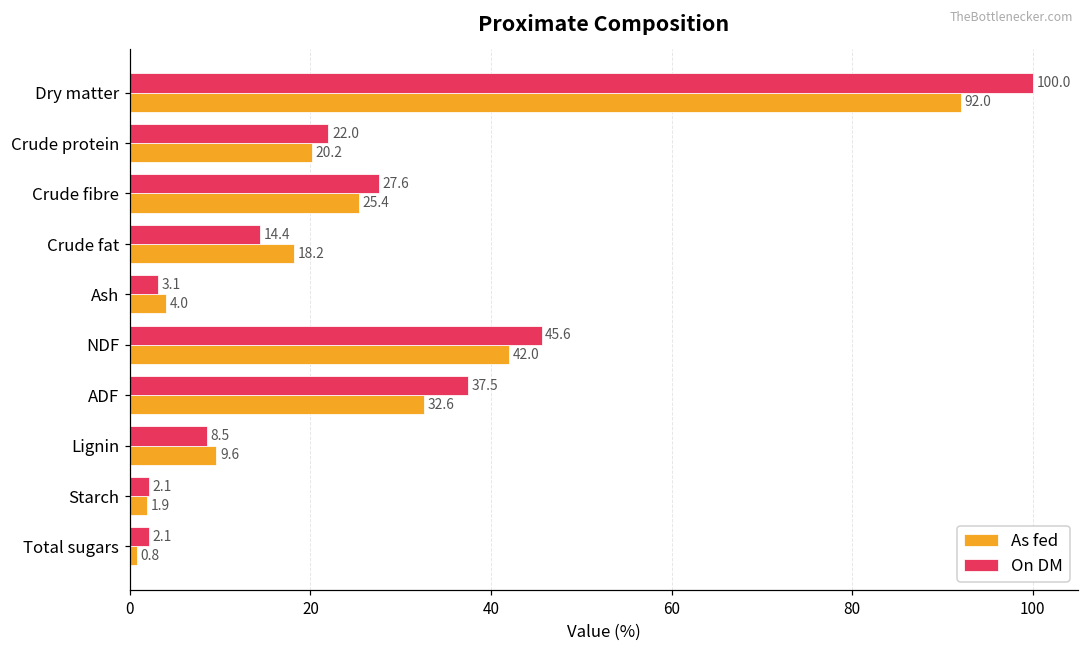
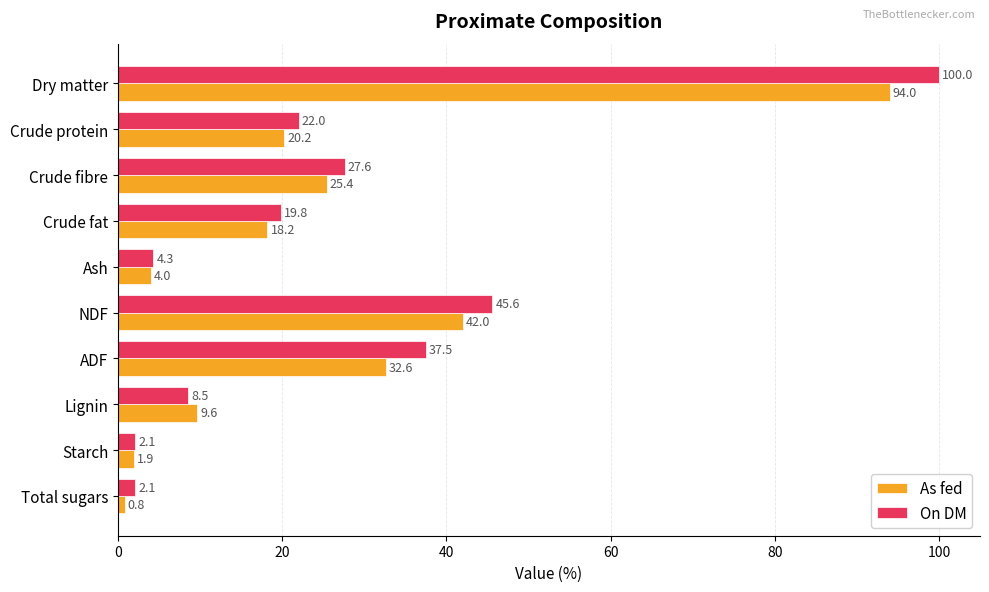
As fed, Dry matter: 92.0 -> 94.0
On DM, Crude fat: 14.4 -> 19.8
On DM, Ash: 3.1 -> 4.3
